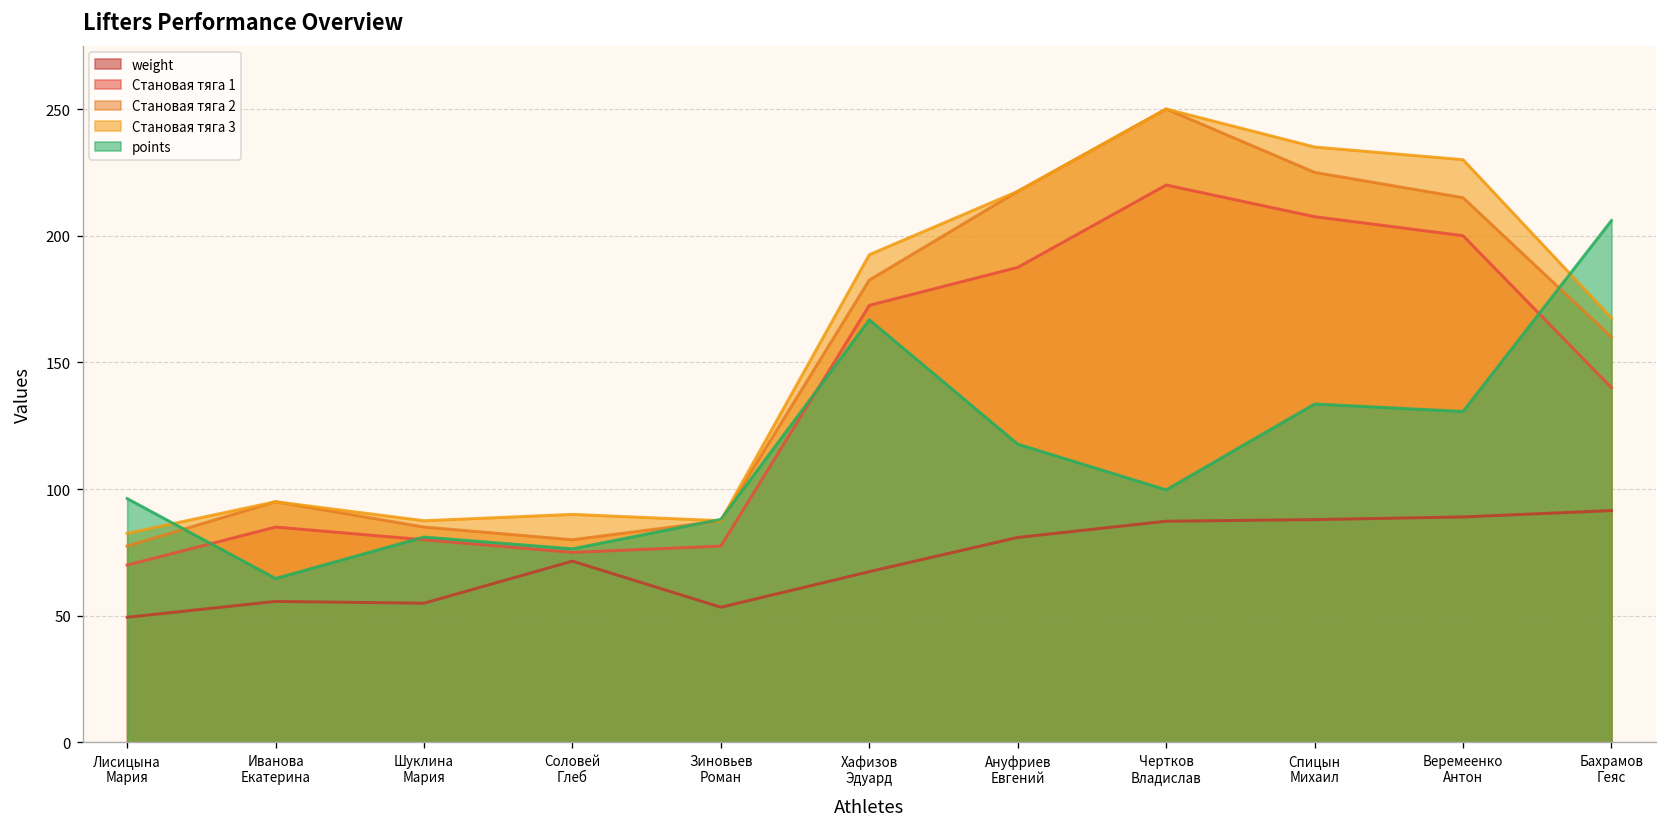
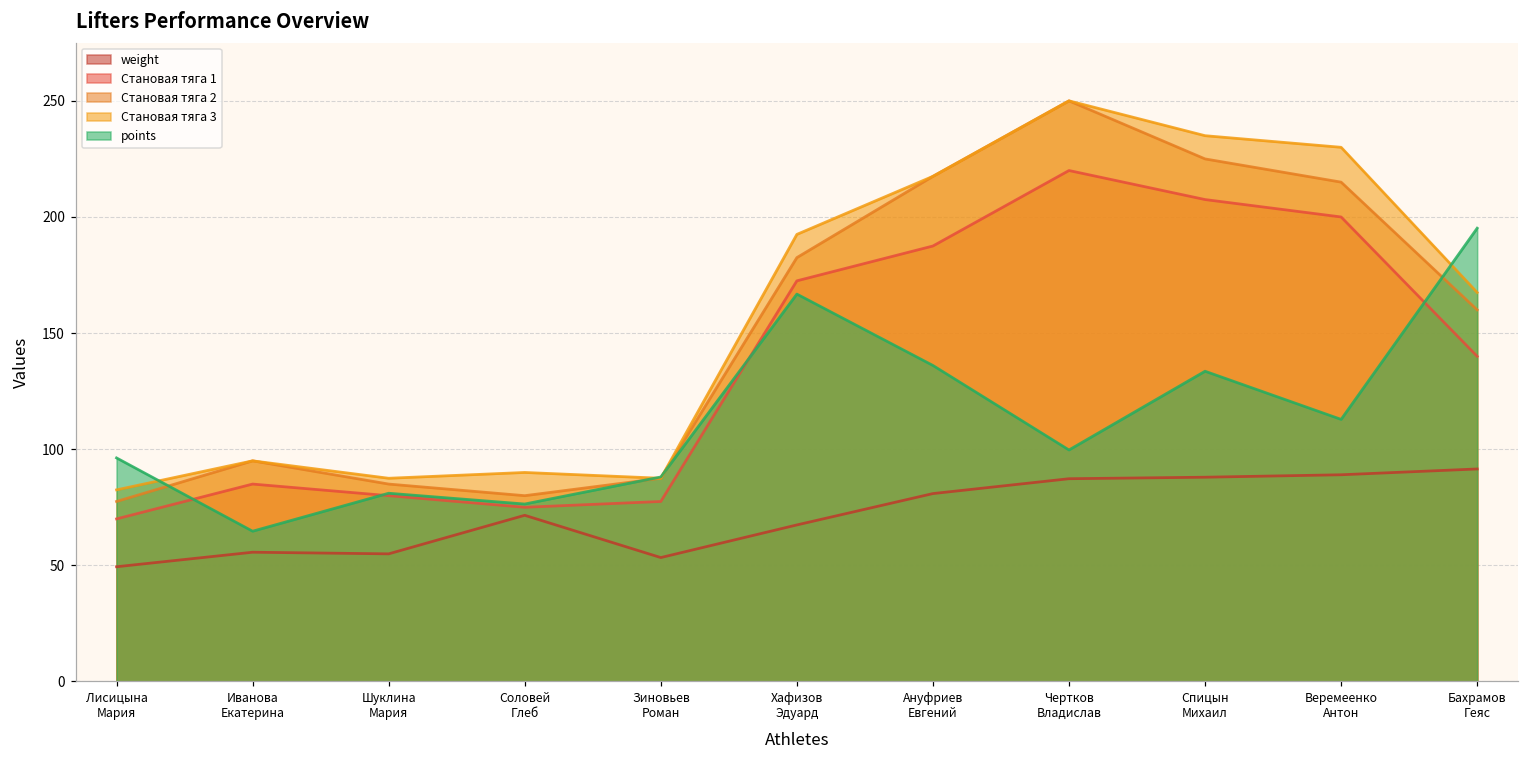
points, Ануфриев Евгений: 118 -> 136
points, Веремеенко Антон: 131 -> 113
points, Бахрамов Геяс: 206 -> 195
